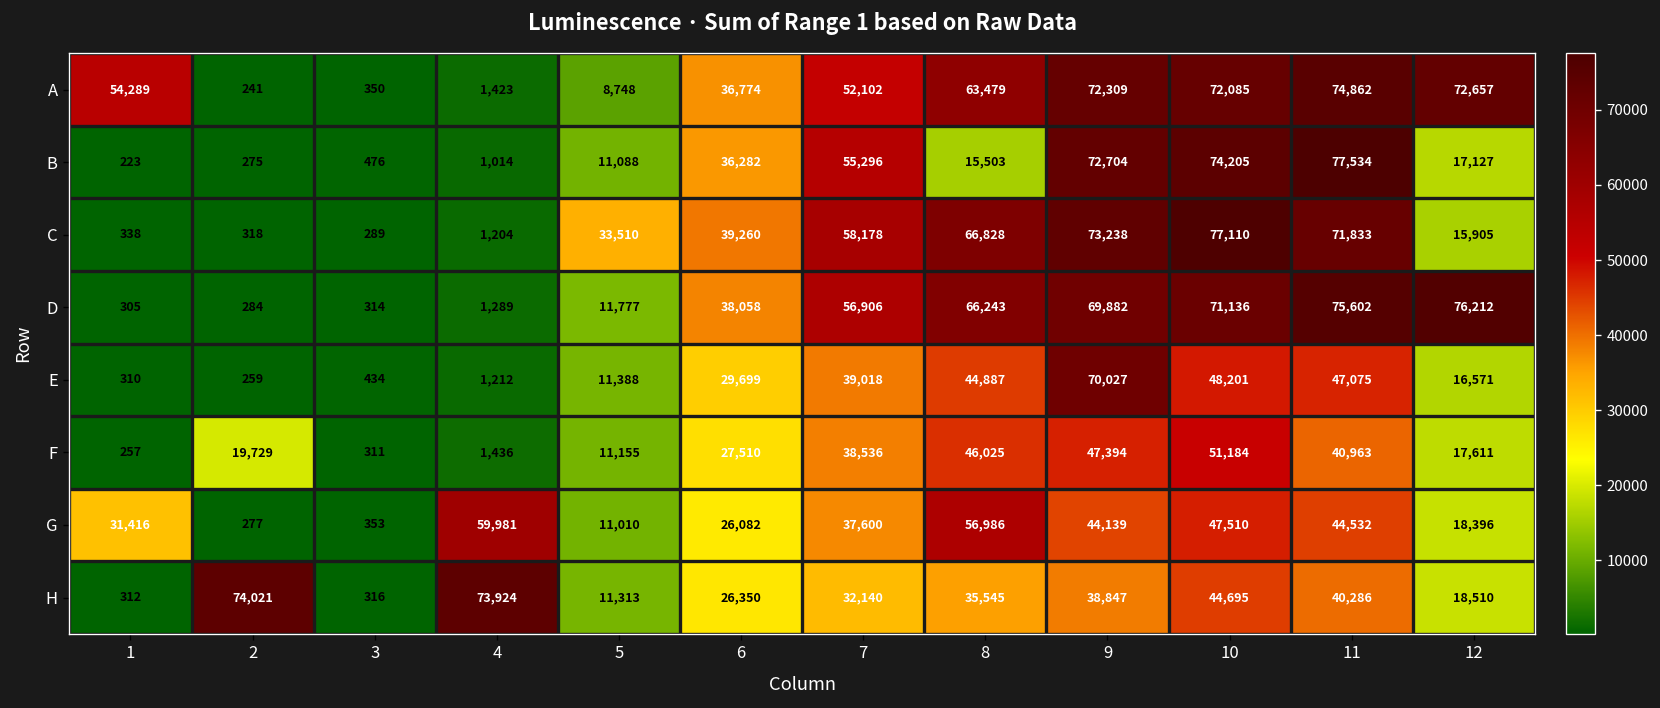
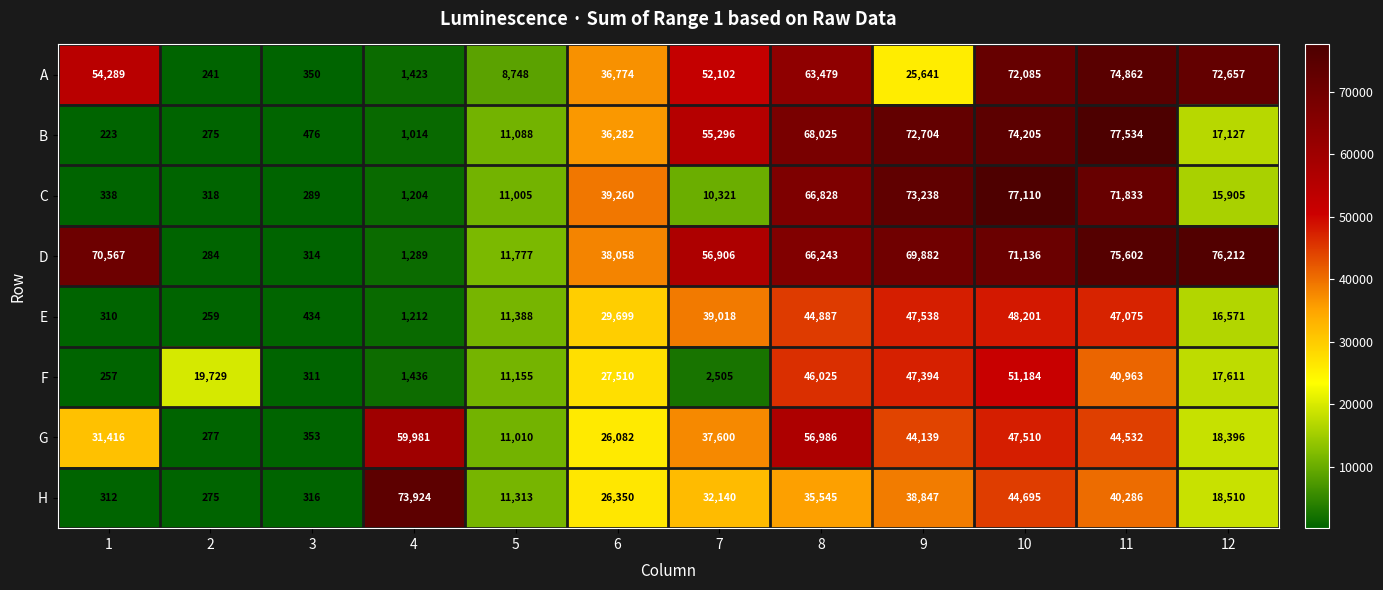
A, 9: 72,309 -> 25,641
B, 8: 15,503 -> 68,025
C, 5: 33,510 -> 11,005
C, 7: 58,178 -> 10,321
D, 1: 305 -> 70,567
E, 9: 70,027 -> 47,538
F, 7: 38,536 -> 2,505
H, 2: 74,021 -> 275
